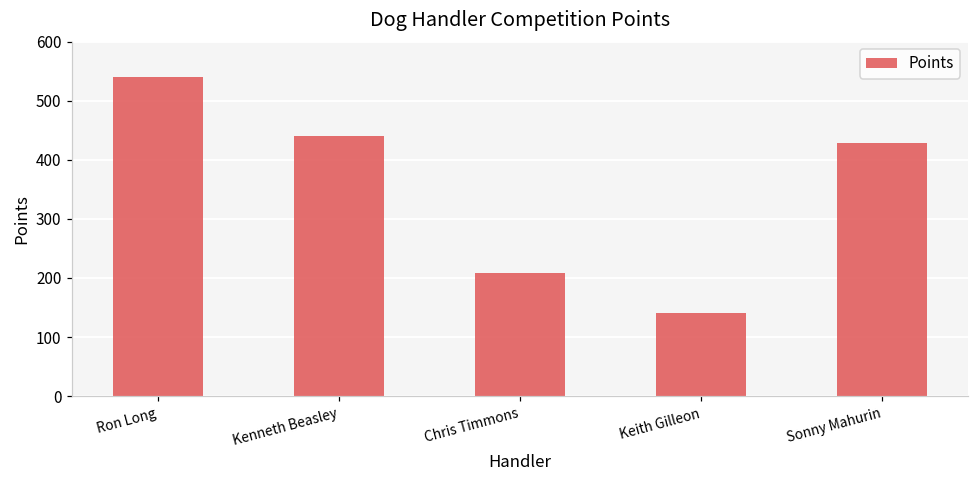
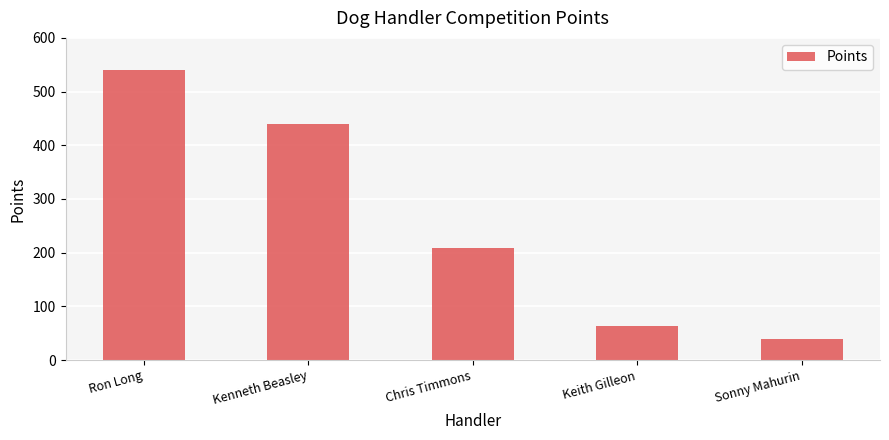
Keith Gilleon: 140 -> 60
Sonny Mahurin: 430 -> 40
